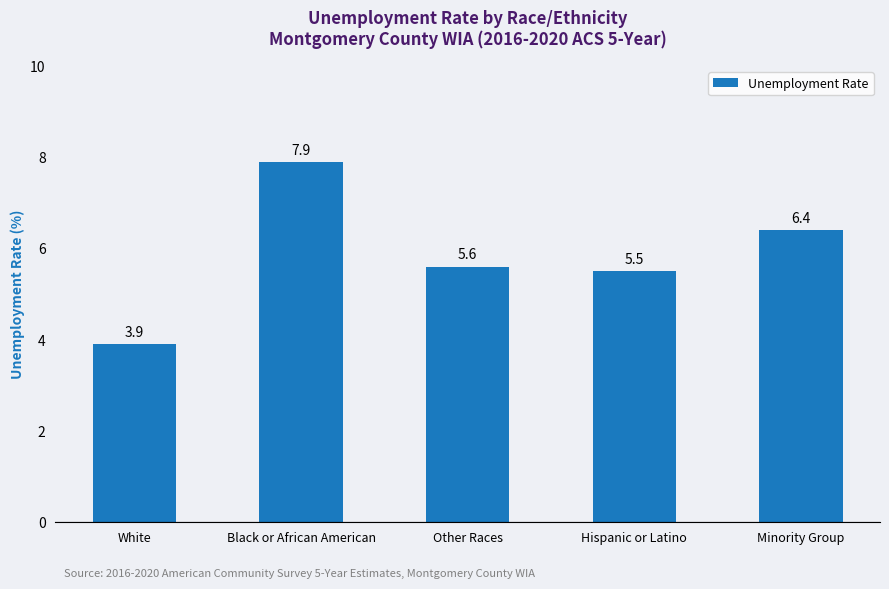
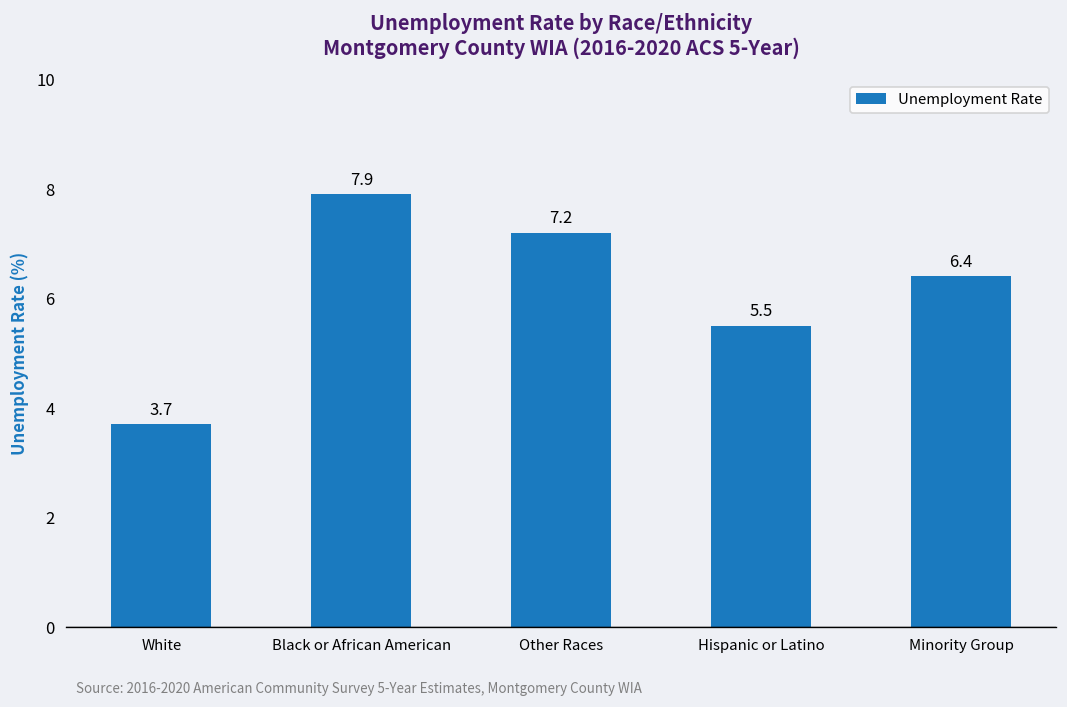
White: 3.9 -> 3.7
Other Races: 5.6 -> 7.2
